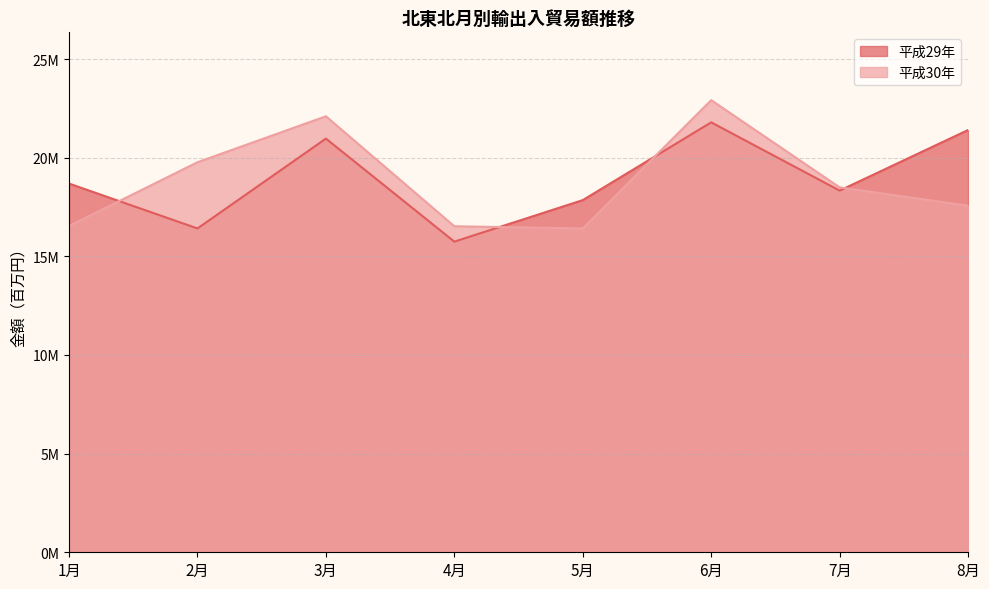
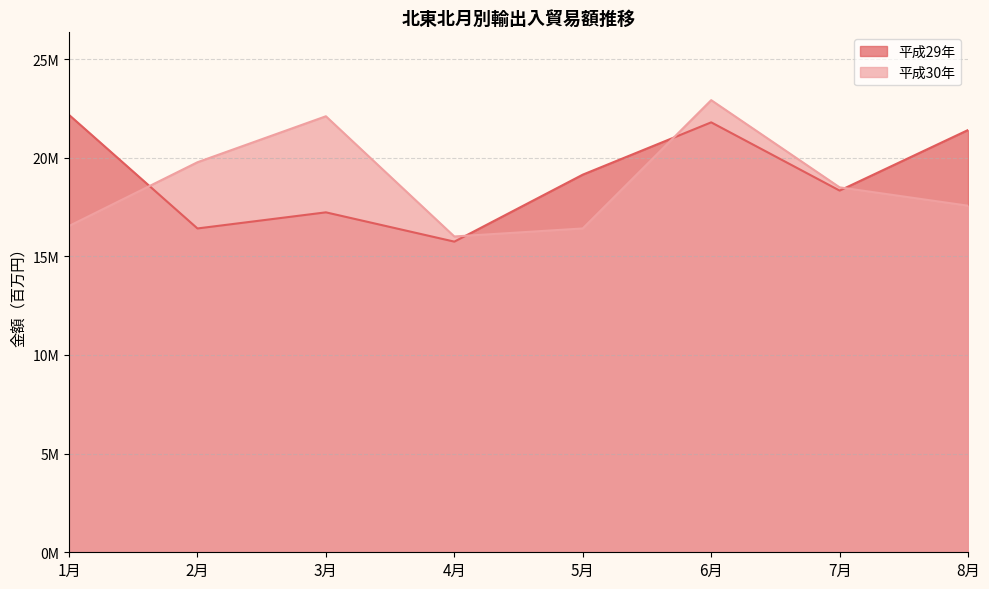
平成29年, 1月: 18700000 -> 22200000
平成29年, 3月: 21000000 -> 17200000
平成30年, 4月: 16500000 -> 16000000
平成29年, 5月: 17900000 -> 19100000
